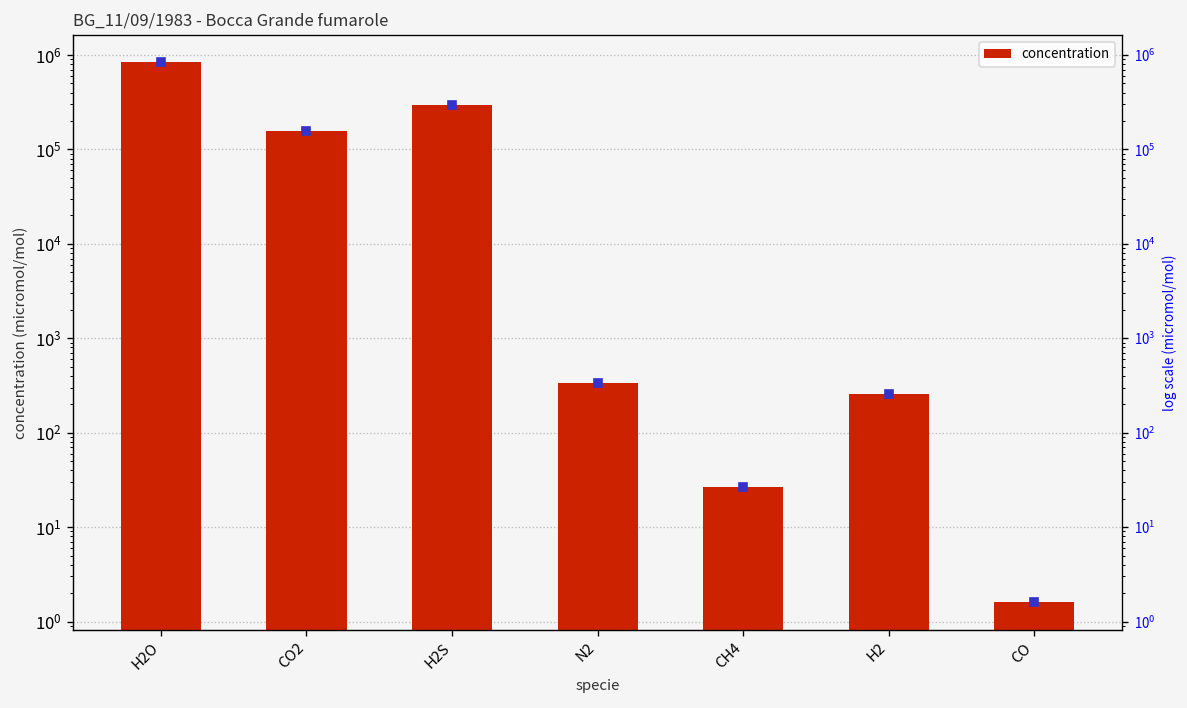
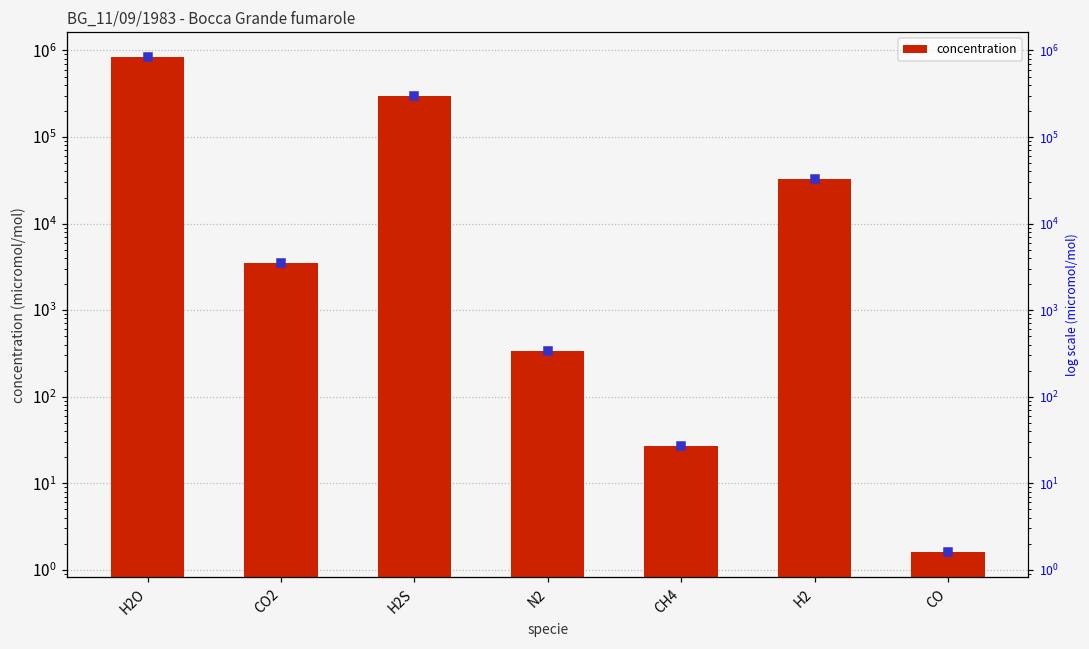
concentration, CO2: 160000 -> 3000
concentration, H2: 260 -> 33000
